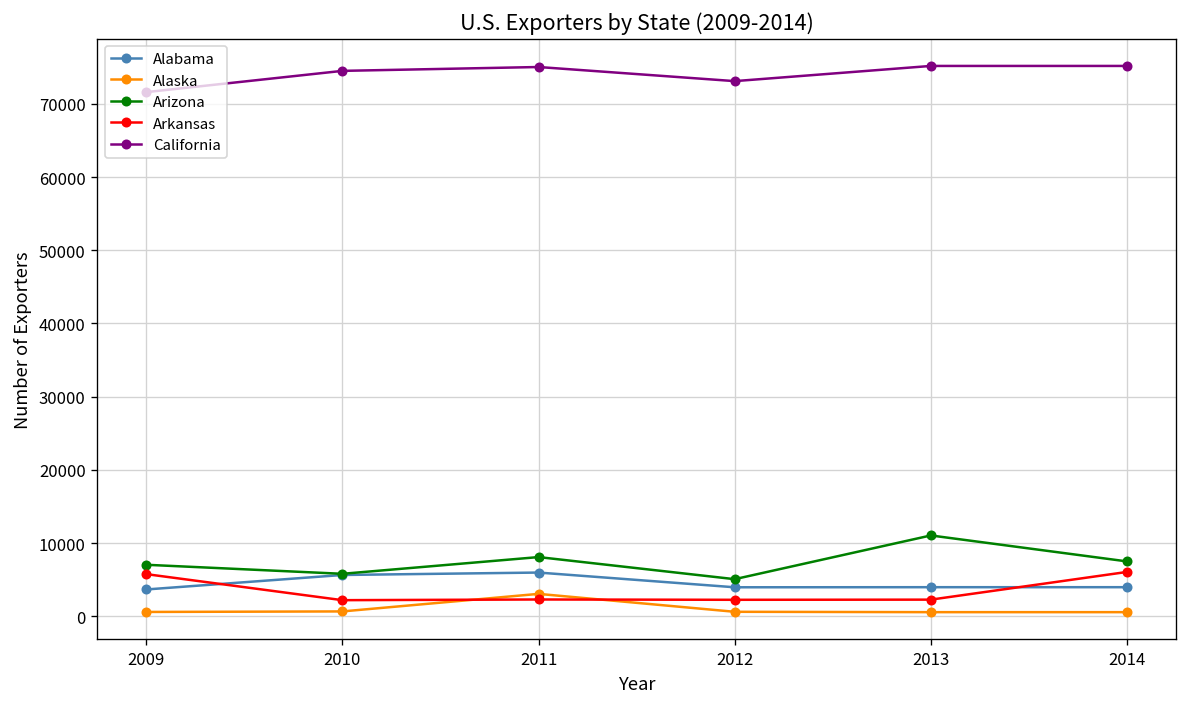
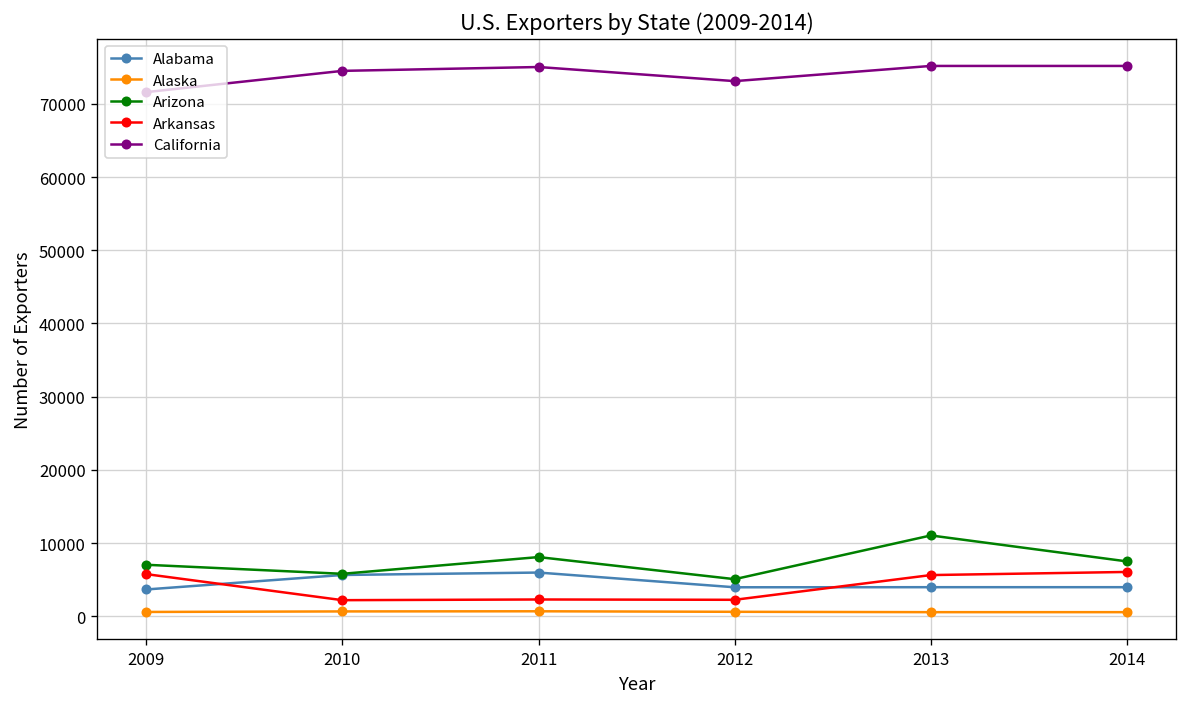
Alaska, 2011: 3000 -> 1000
Arkansas, 2013: 2000 -> 6000
